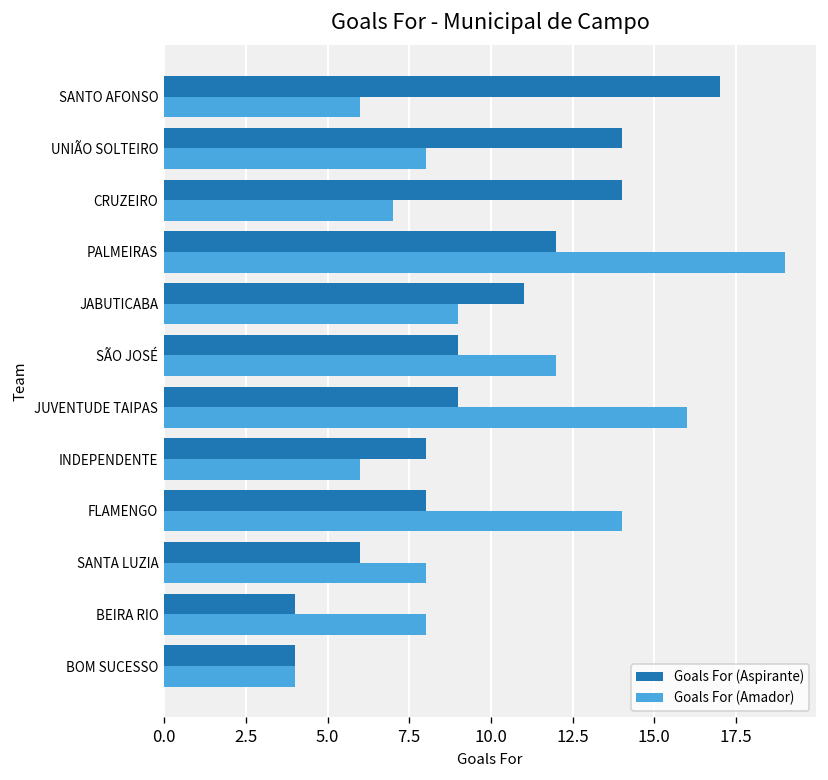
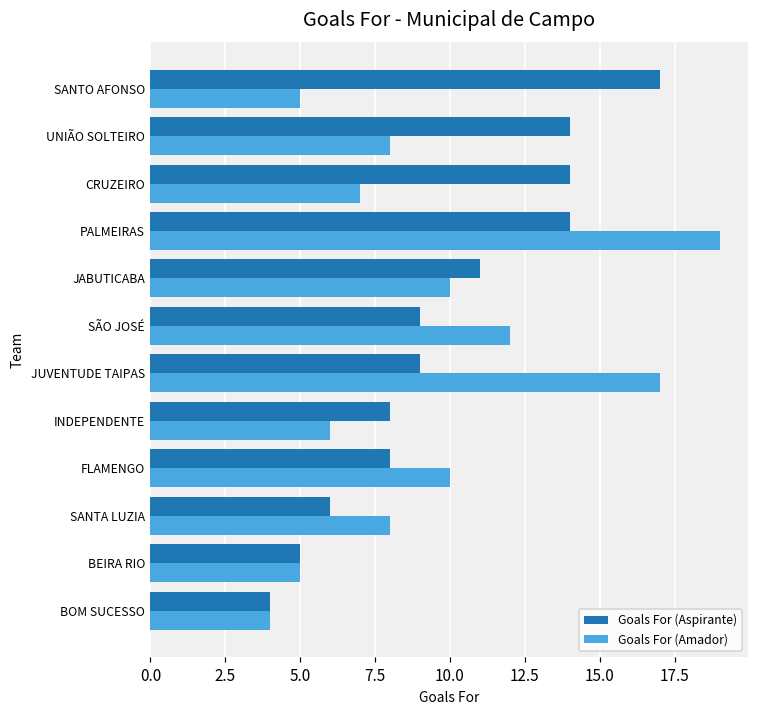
Goals For (Amador), SANTO AFONSO: 6 -> 5
Goals For (Aspirante), PALMEIRAS: 12 -> 14
Goals For (Amador), JABUTICABA: 9 -> 10
Goals For (Amador), JUVENTUDE TAIPAS: 16 -> 17
Goals For (Amador), FLAMENGO: 14 -> 10
Goals For (Aspirante), BEIRA RIO: 4 -> 5
Goals For (Amador), BEIRA RIO: 8 -> 5
